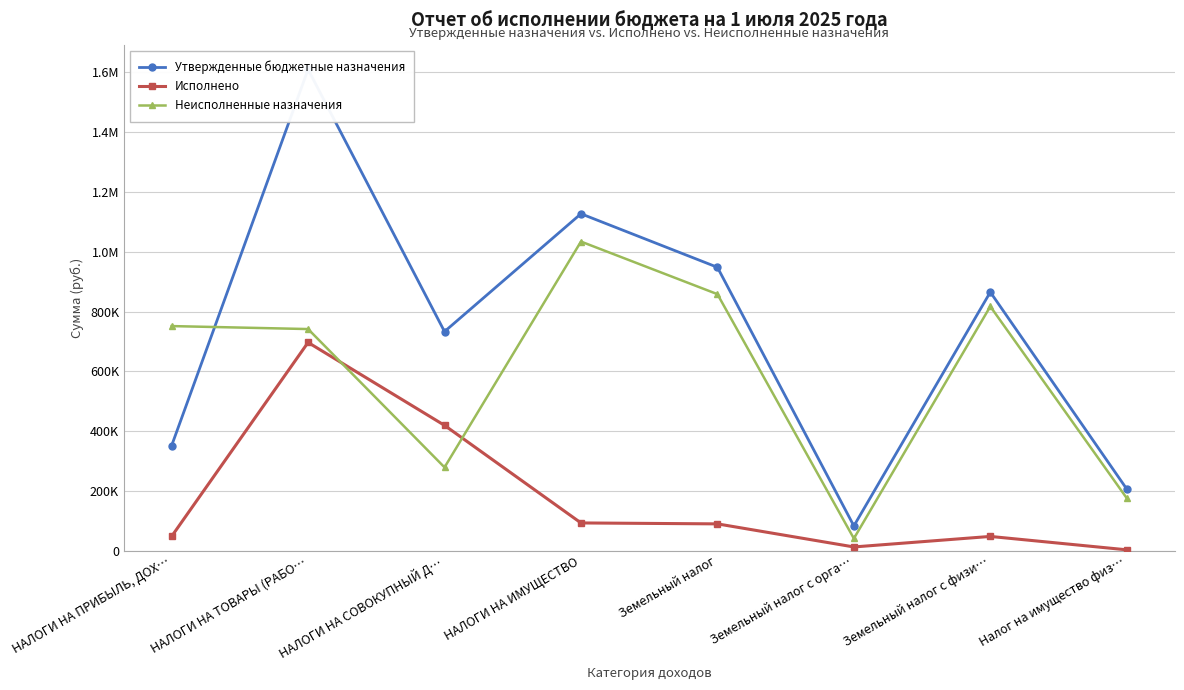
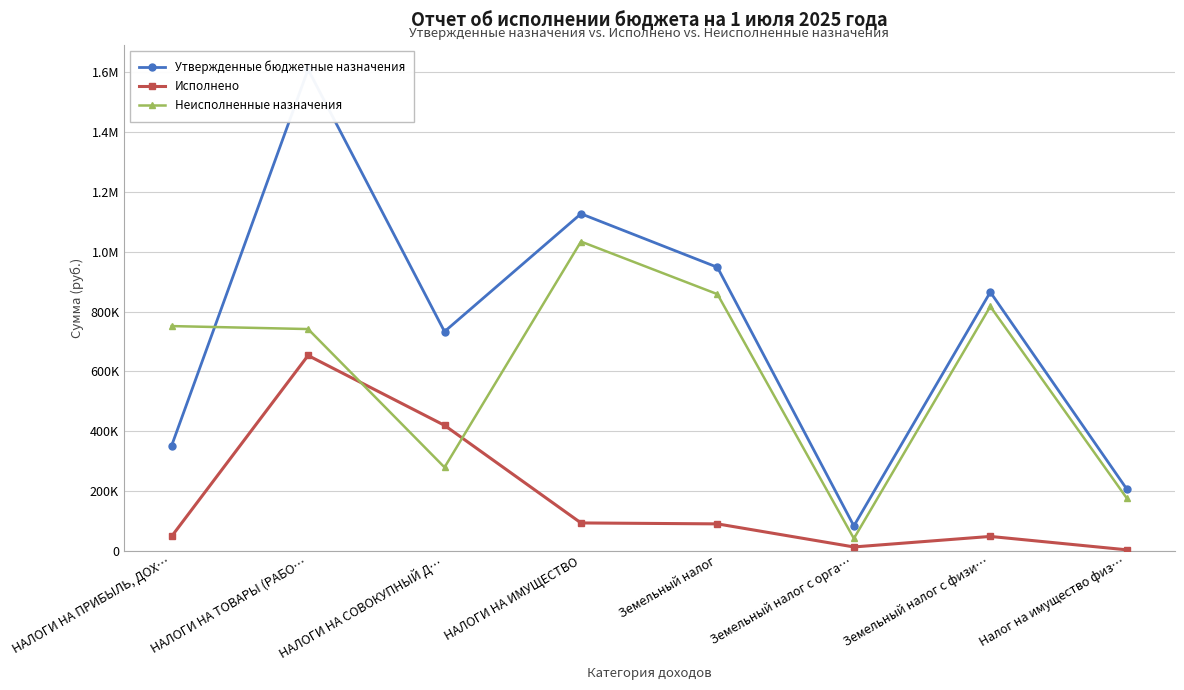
Исполнено, НАЛОГИ НА ТОВАРЫ (РАБО…: 700000 -> 650000
